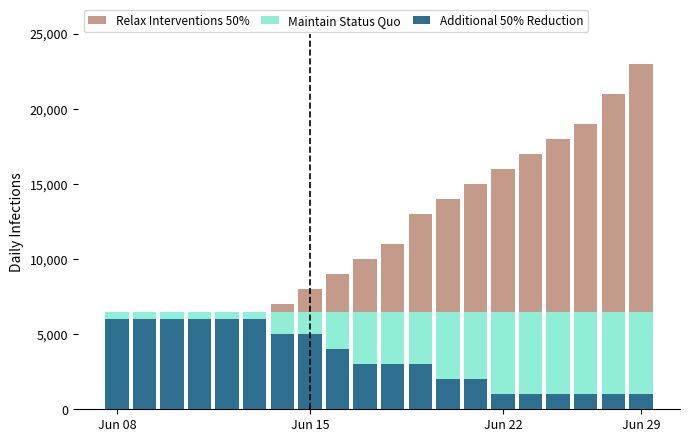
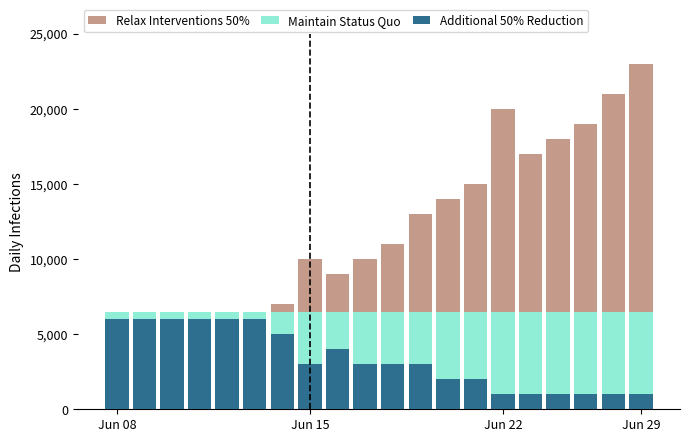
Relax Interventions 50%, Jun 15: 8,000 -> 10,000
Additional 50% Reduction, Jun 15: 5,000 -> 3,000
Relax Interventions 50%, Jun 22: 16,000 -> 20,000
